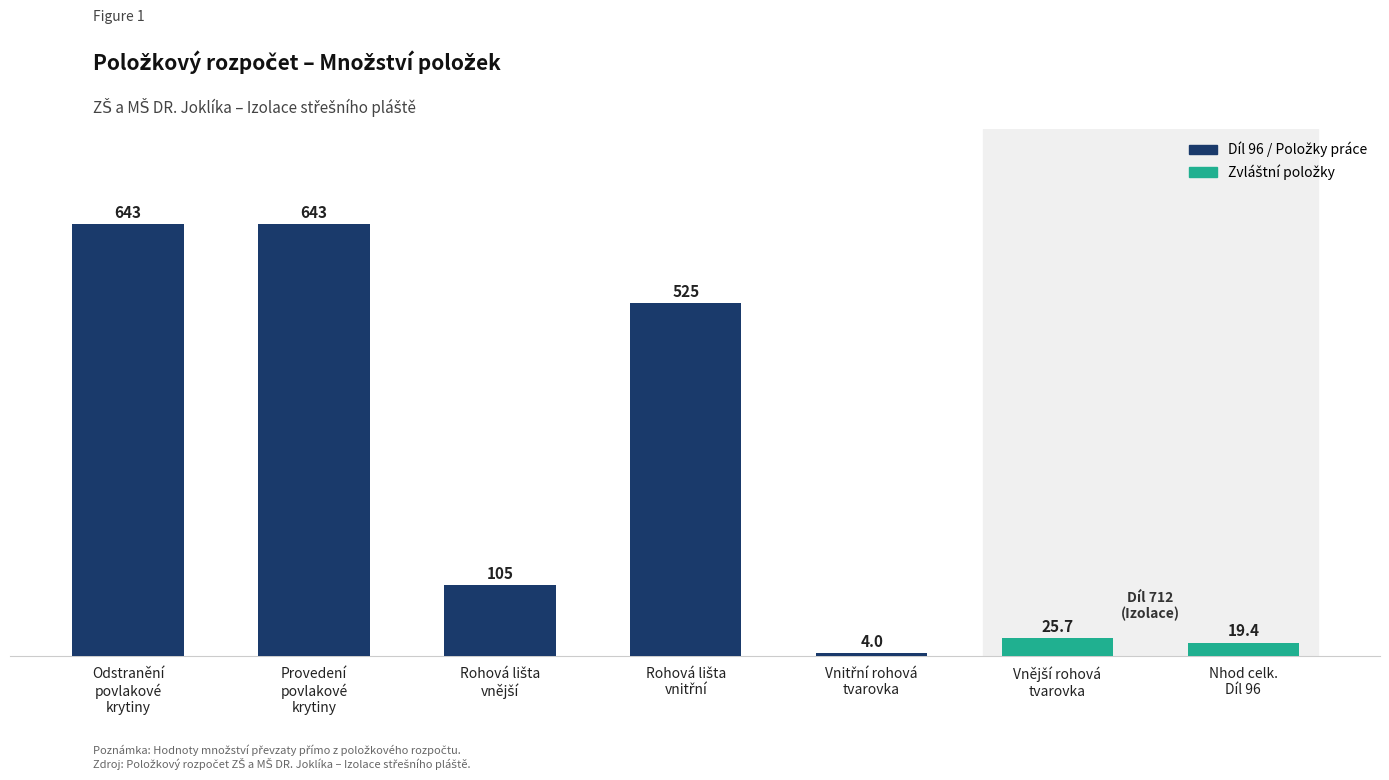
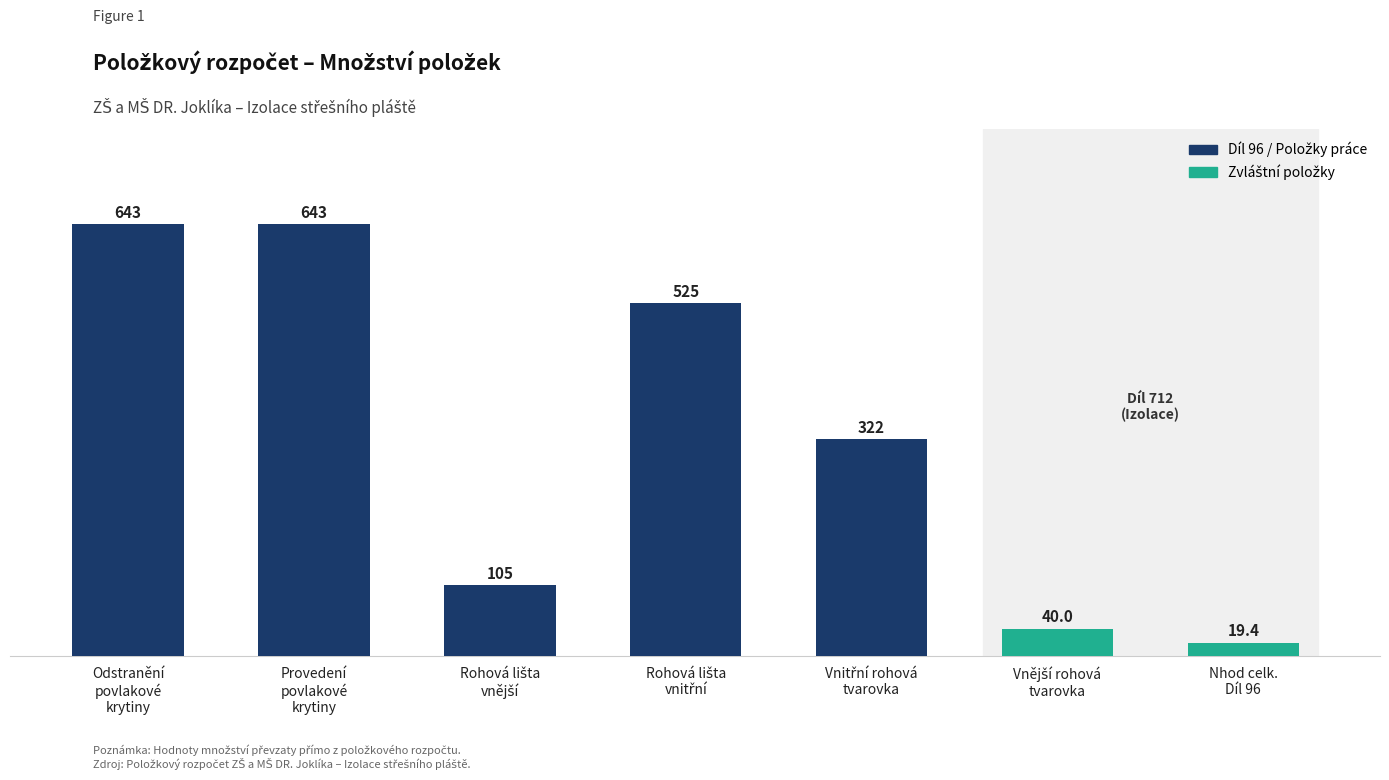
Vnitřní rohová tvarovka: 4.0 -> 322
Vnější rohová tvarovka: 25.7 -> 40.0
